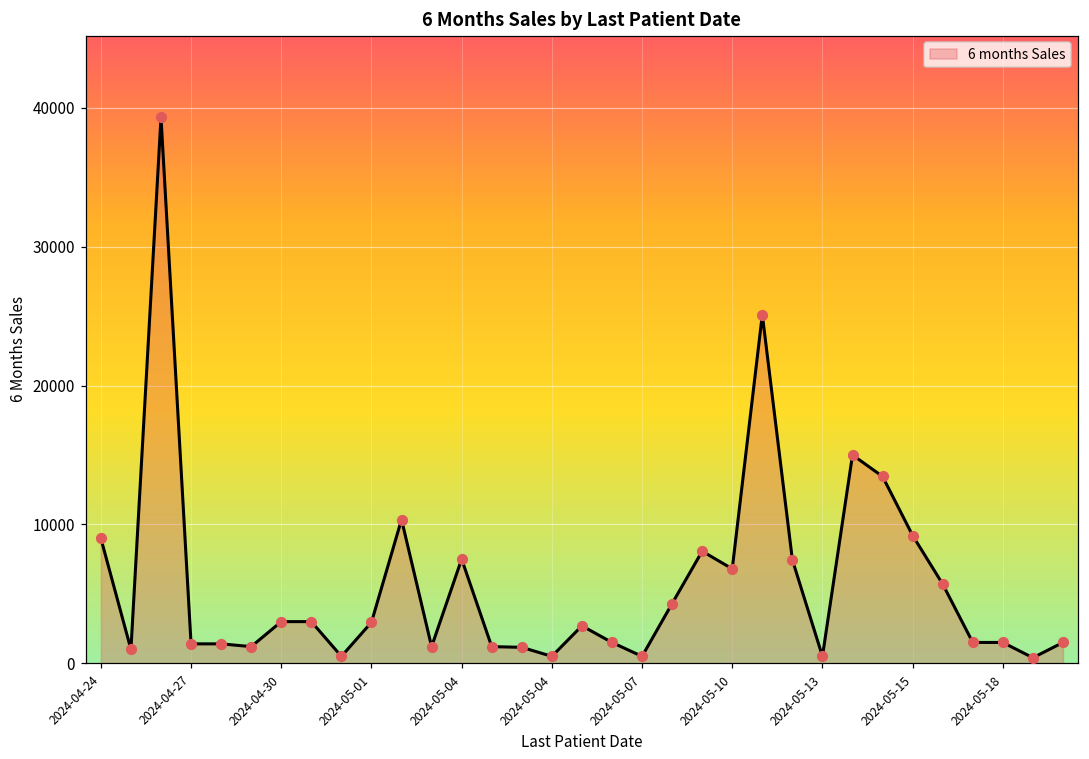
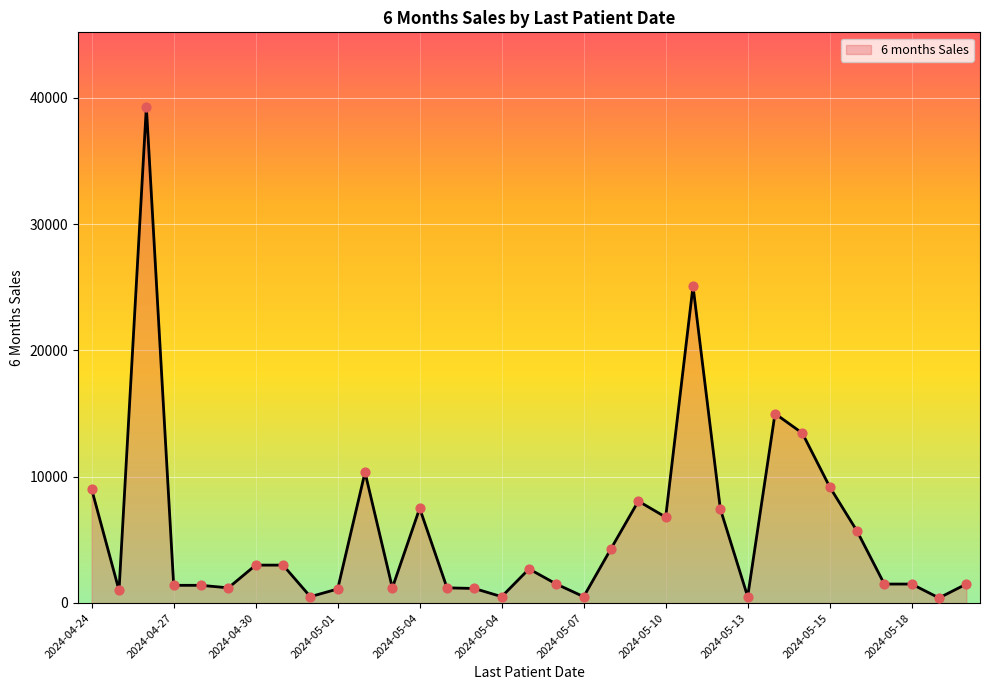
2024-05-01: 3000 -> 1100
